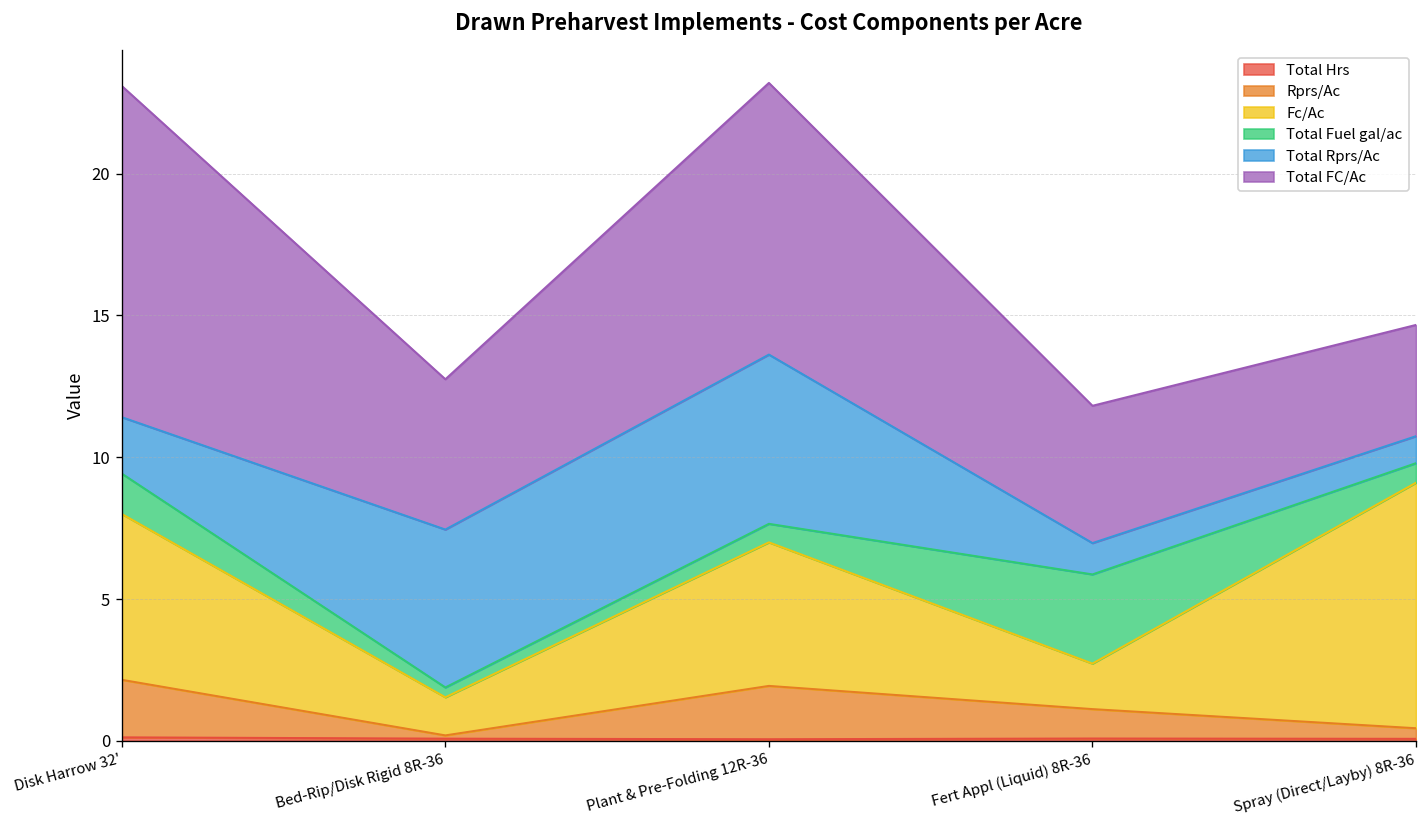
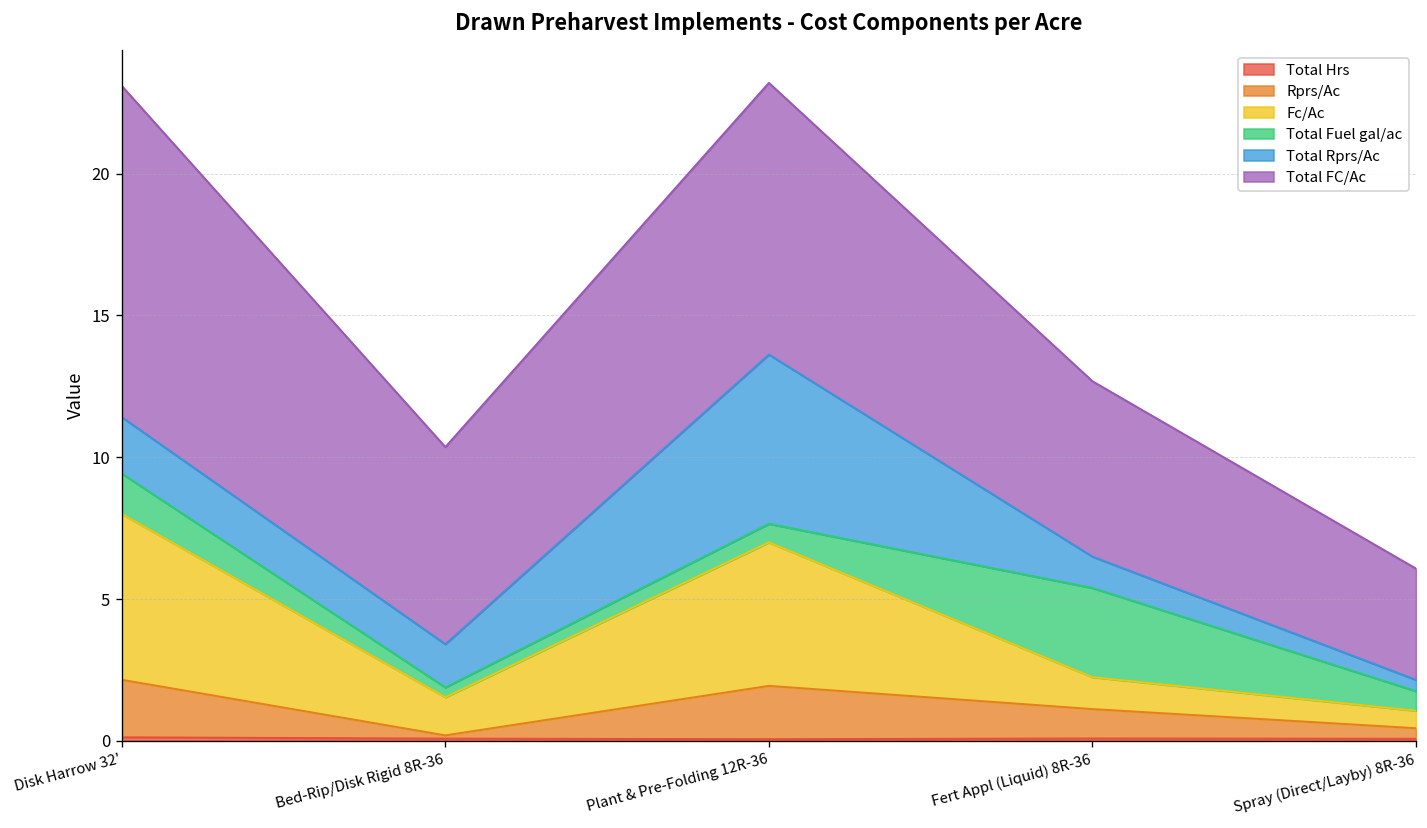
Total Rprs/Ac, Bed-Rip/Disk Rigid 8R-36: 5.6 -> 1.5
Total FC/Ac, Bed-Rip/Disk Rigid 8R-36: 5.3 -> 7.0
Fc/Ac, Fert Appl (Liquid) 8R-36: 1.6 -> 1.1
Total FC/Ac, Fert Appl (Liquid) 8R-36: 4.8 -> 6.2
Fc/Ac, Spray (Direct/Layby) 8R-36: 8.7 -> 0.6
Total Rprs/Ac, Spray (Direct/Layby) 8R-36: 1.0 -> 0.4
